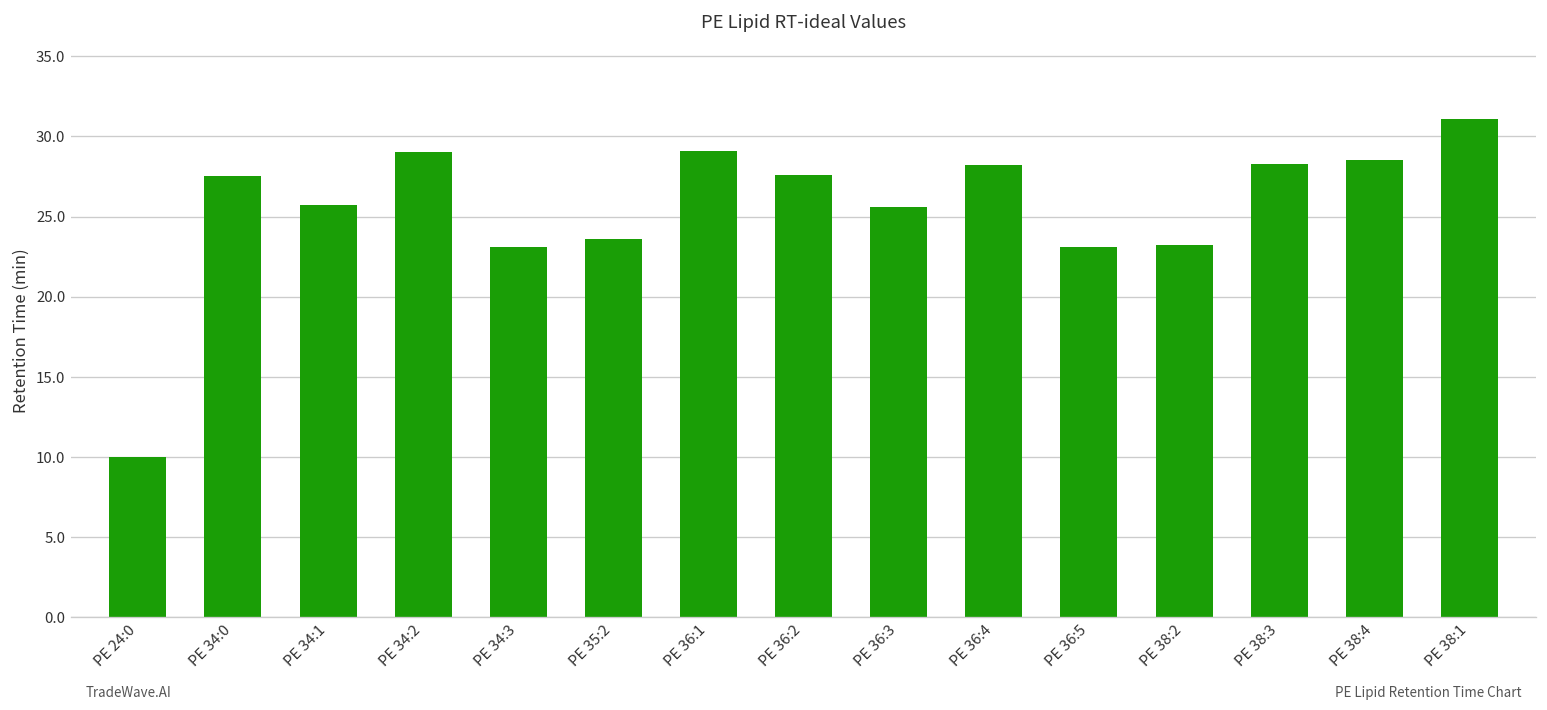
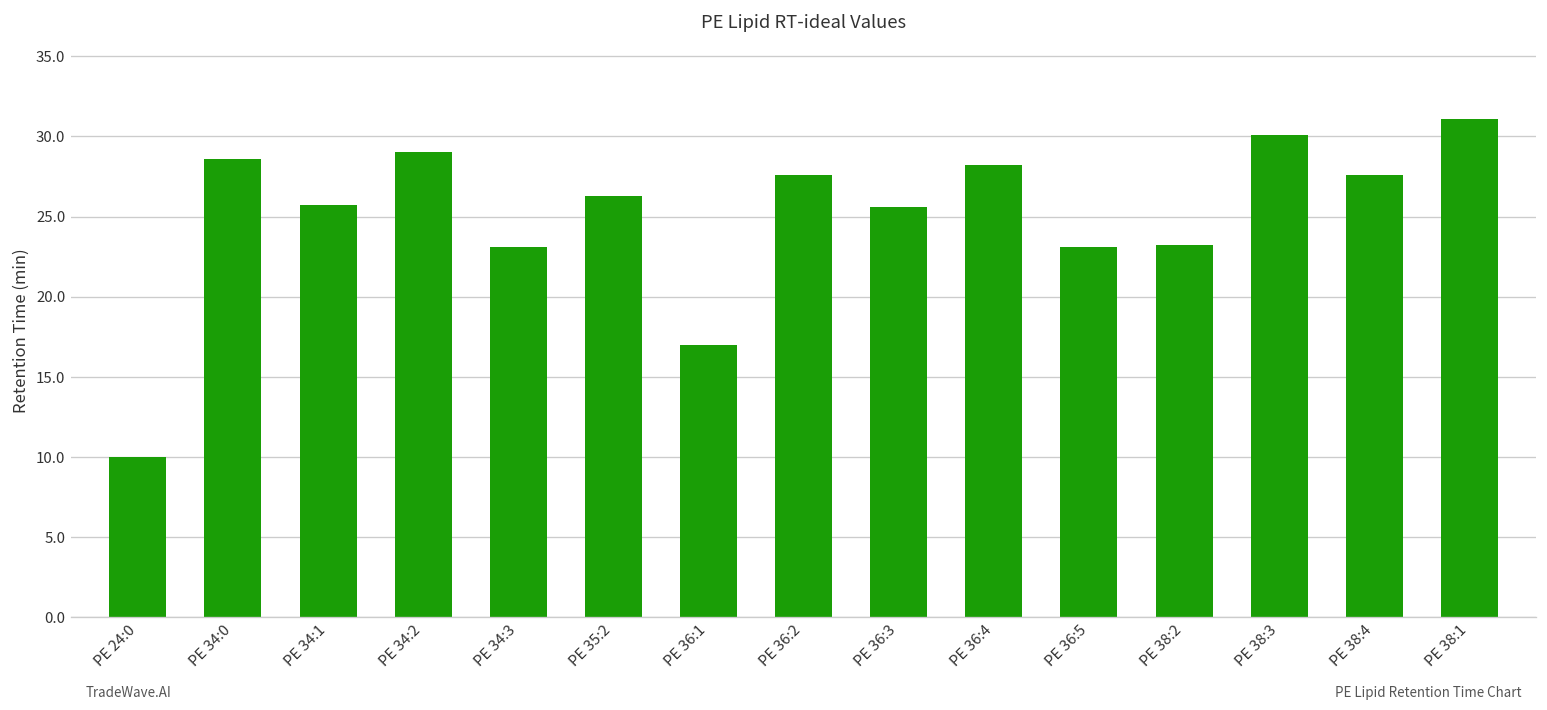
PE 34:0: 27.5 -> 28.6
PE 35:2: 23.6 -> 26.3
PE 36:1: 29.1 -> 17.0
PE 38:3: 28.3 -> 30.1
PE 38:4: 28.5 -> 27.6
